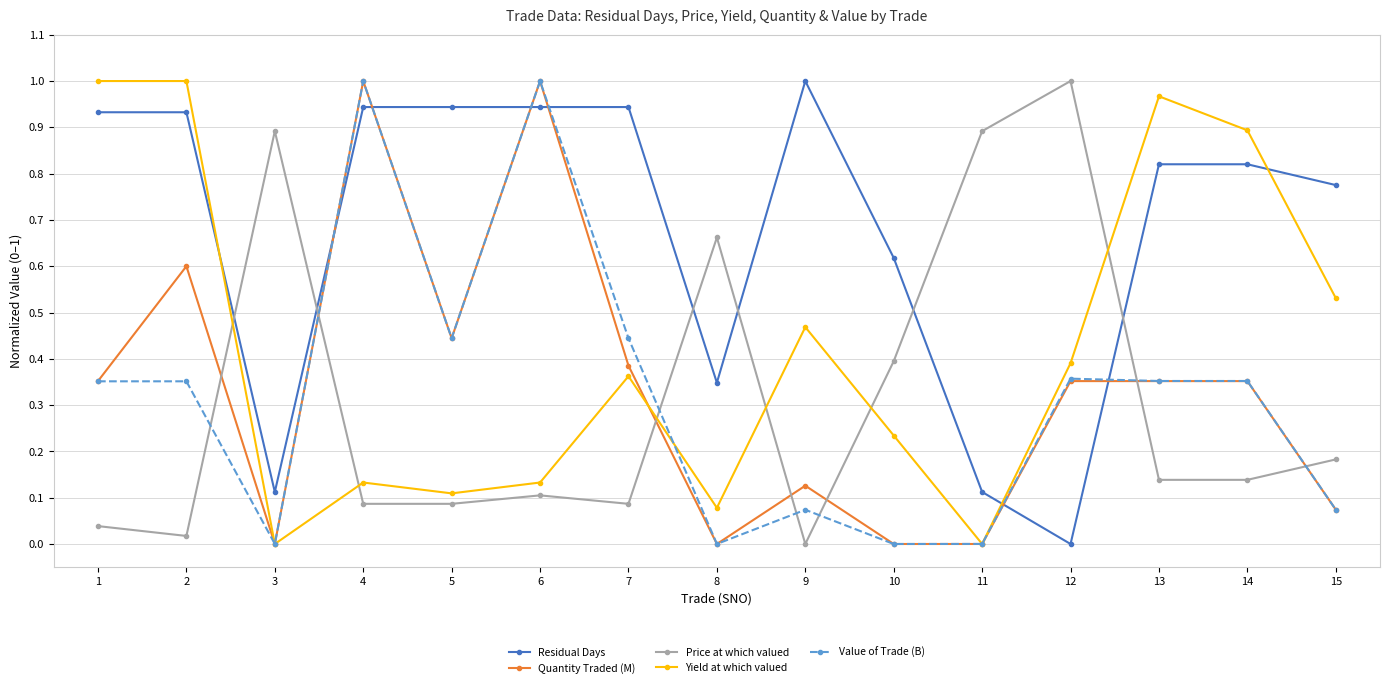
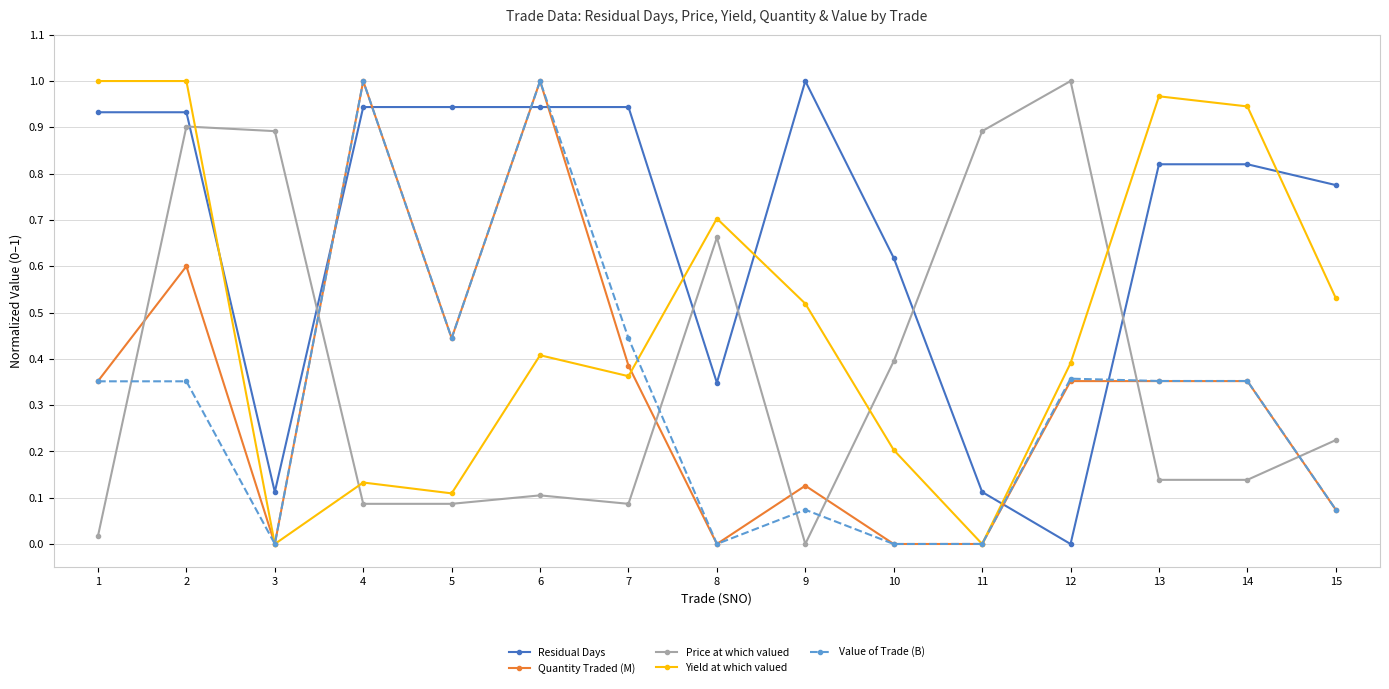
Price at which valued, 1: 0.04 -> 0.02
Price at which valued, 2: 0.02 -> 0.90
Yield at which valued, 6: 0.13 -> 0.41
Yield at which valued, 8: 0.08 -> 0.70
Yield at which valued, 9: 0.47 -> 0.52
Yield at which valued, 10: 0.23 -> 0.20
Yield at which valued, 14: 0.89 -> 0.95
Price at which valued, 15: 0.18 -> 0.22
